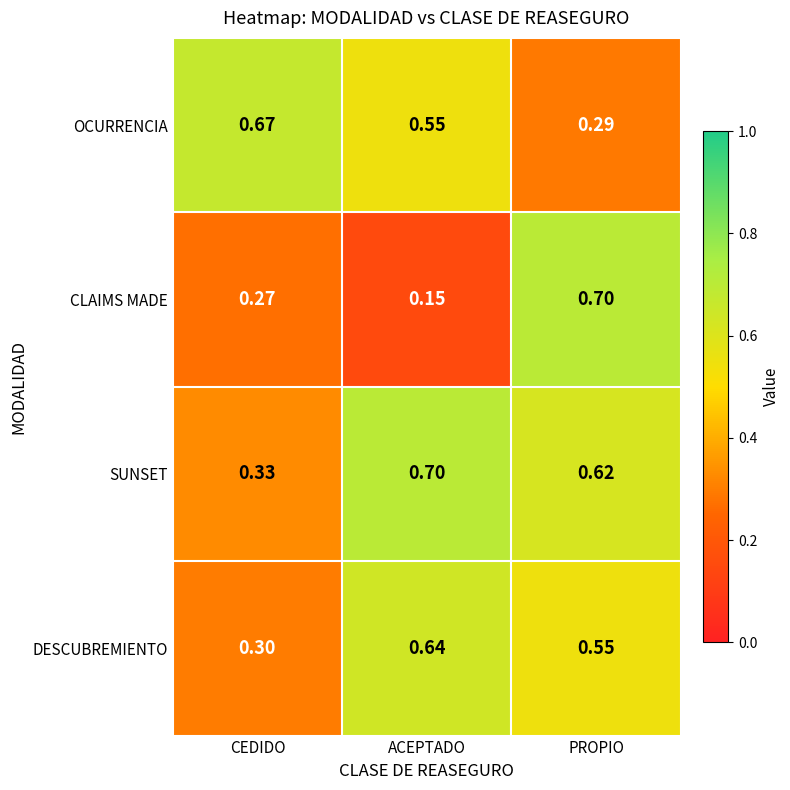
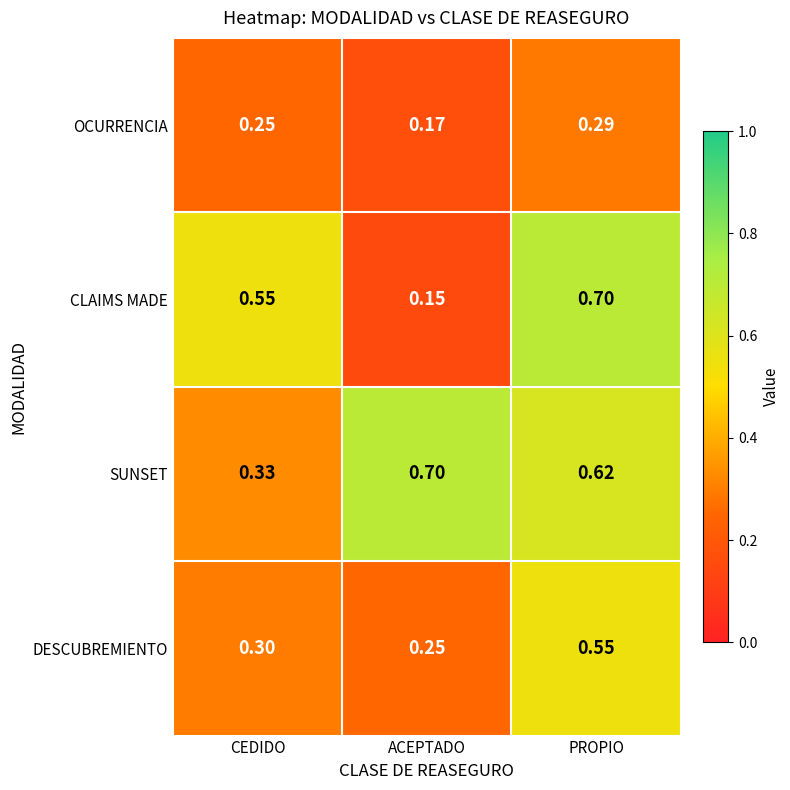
OCURRENCIA, CEDIDO: 0.67 -> 0.25
OCURRENCIA, ACEPTADO: 0.55 -> 0.17
CLAIMS MADE, CEDIDO: 0.27 -> 0.55
DESCUBREMIENTO, ACEPTADO: 0.64 -> 0.25
